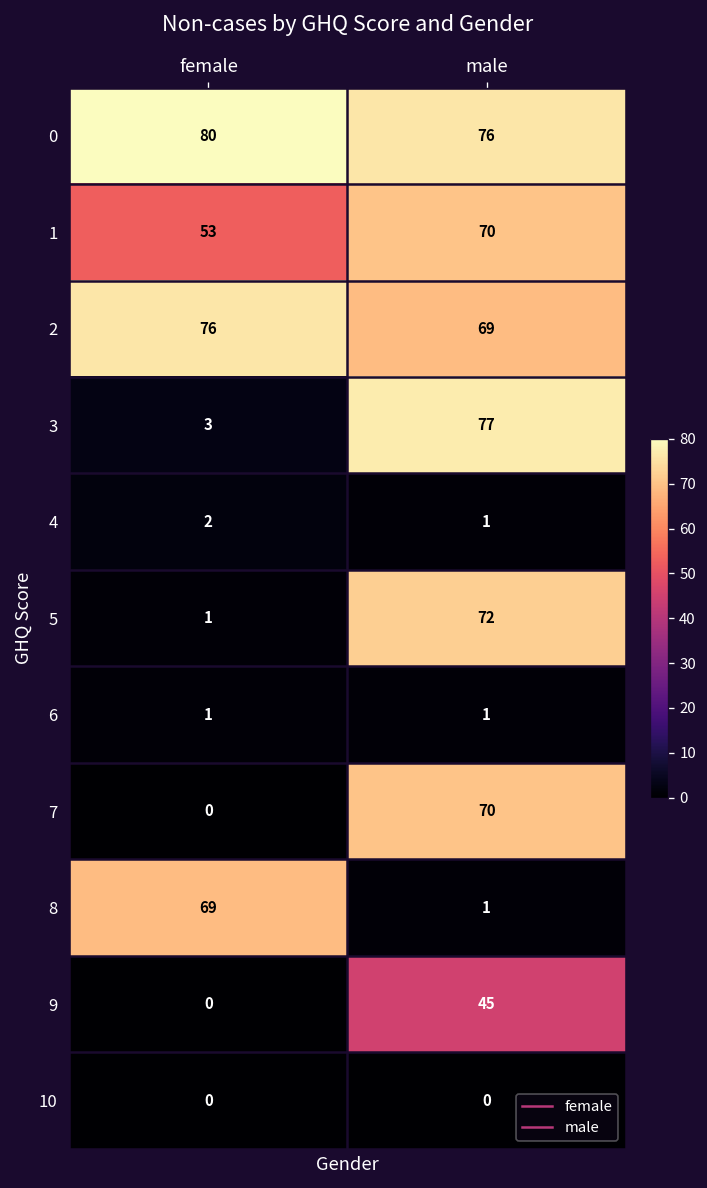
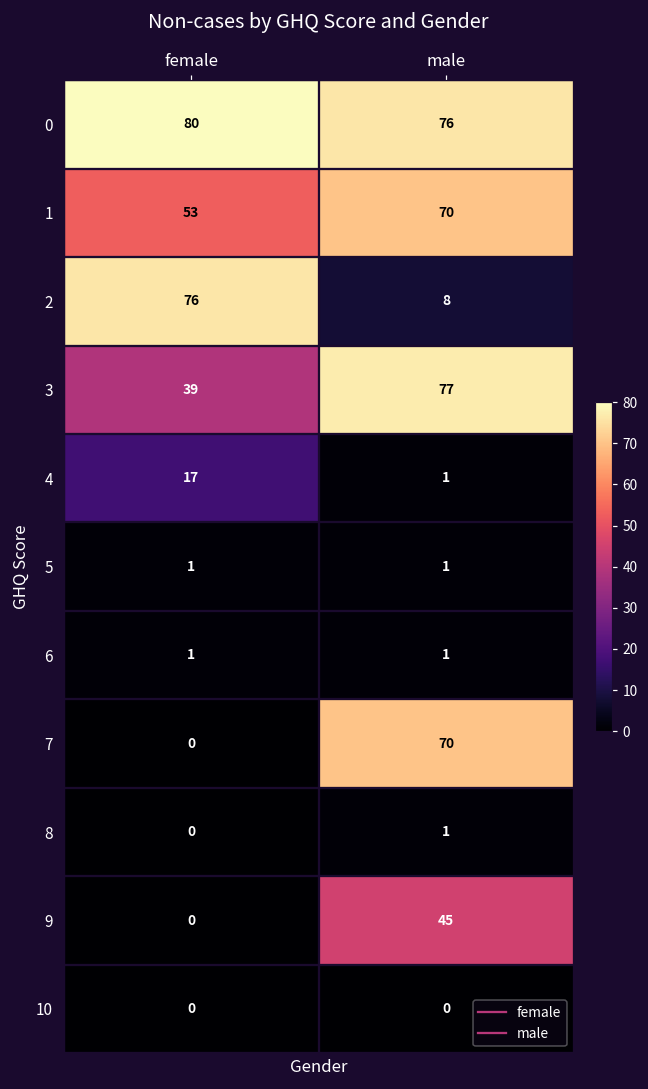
2, male: 69 -> 8
3, female: 3 -> 39
4, female: 2 -> 17
5, male: 72 -> 1
8, female: 69 -> 0
